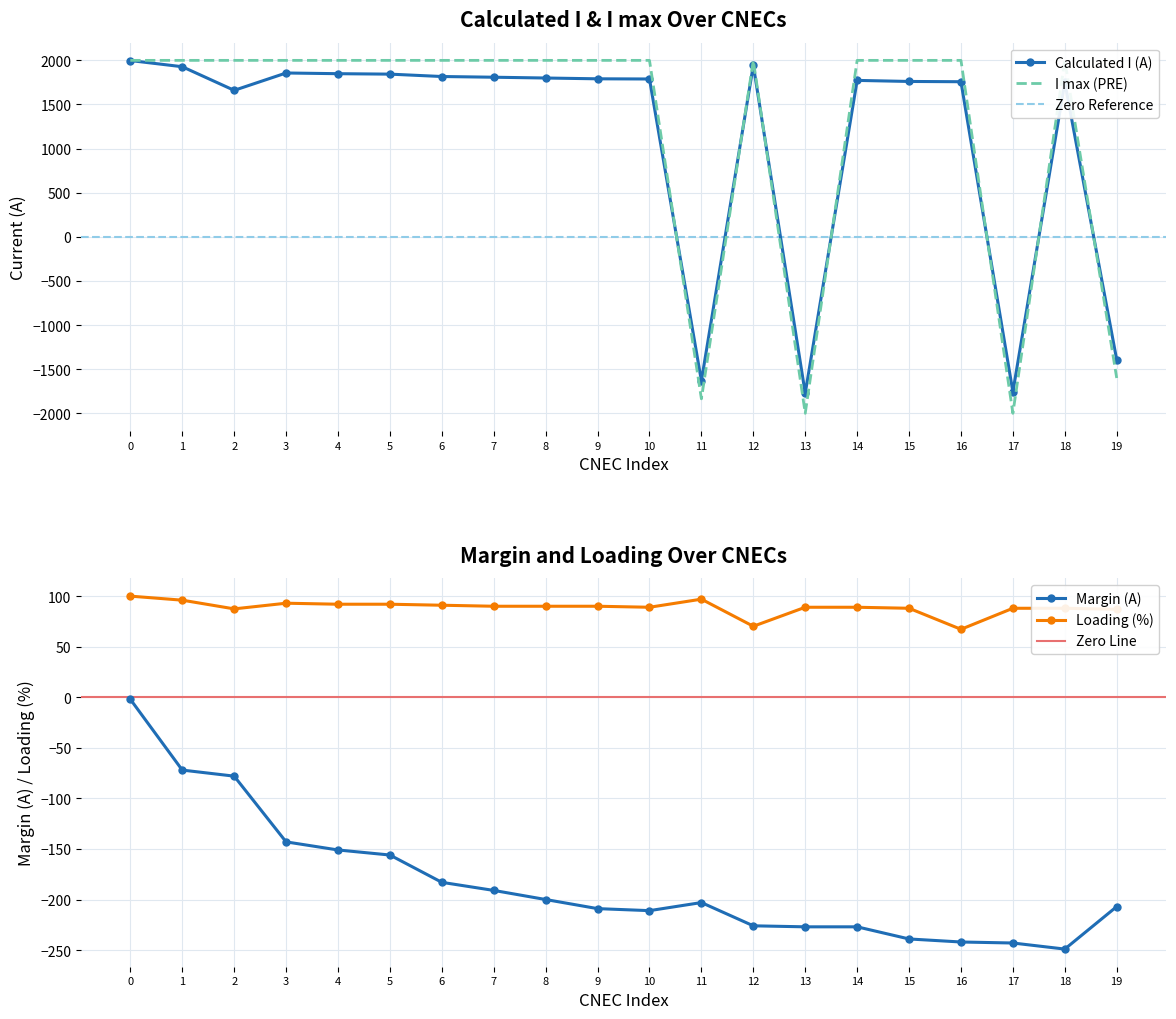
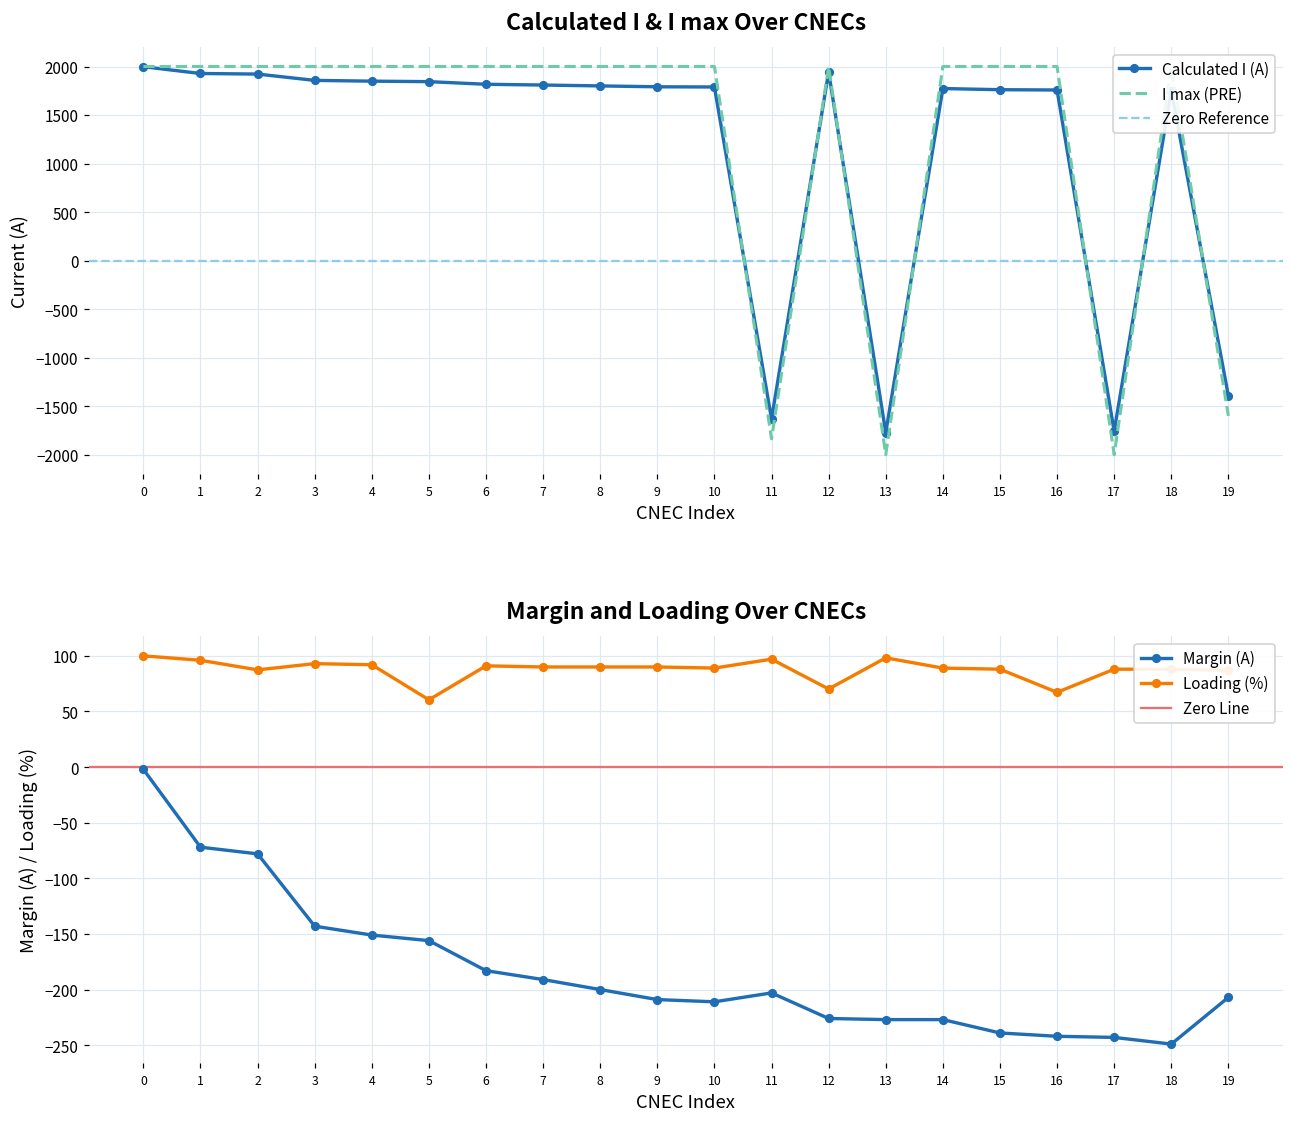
Calculated I & I max Over CNECs, Calculated I (A), 2: 1700 -> 1900
Margin and Loading Over CNECs, Loading (%), 5: 92 -> 61
Margin and Loading Over CNECs, Loading (%), 13: 89 -> 98
